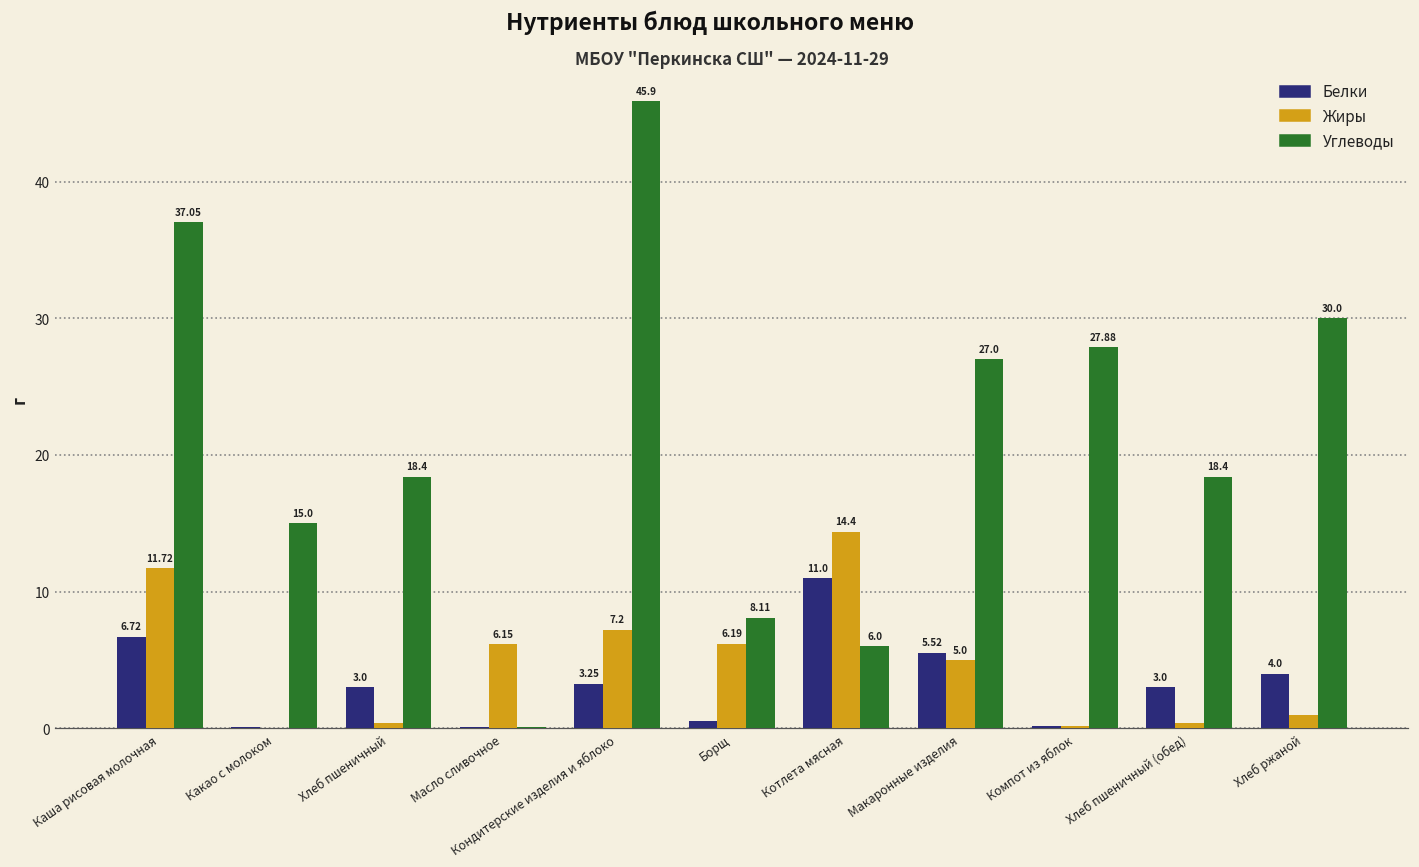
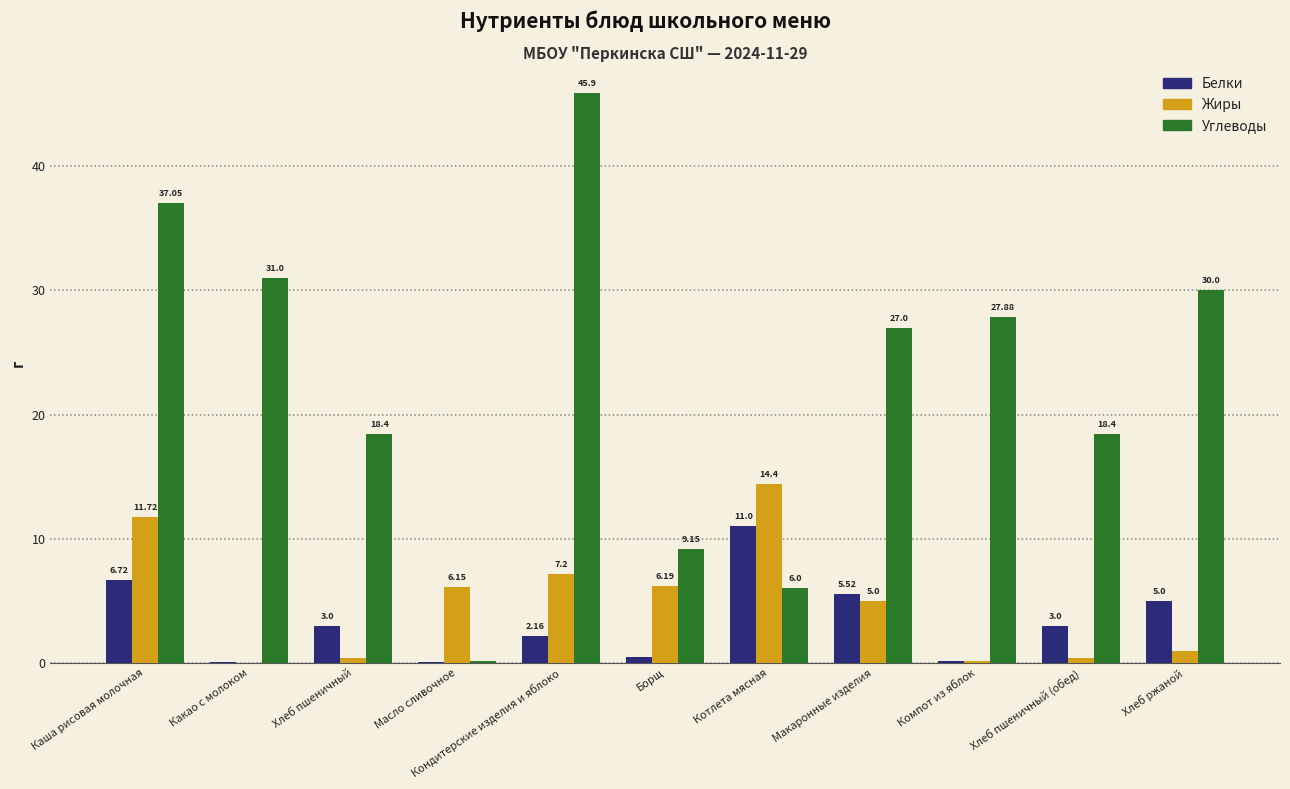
Углеводы, Какао с молоком: 15.0 -> 31.0
Белки, Кондитерские изделия и яблоко: 3.25 -> 2.16
Углеводы, Борщ: 8.11 -> 9.15
Белки, Хлеб ржаной: 4.0 -> 5.0
